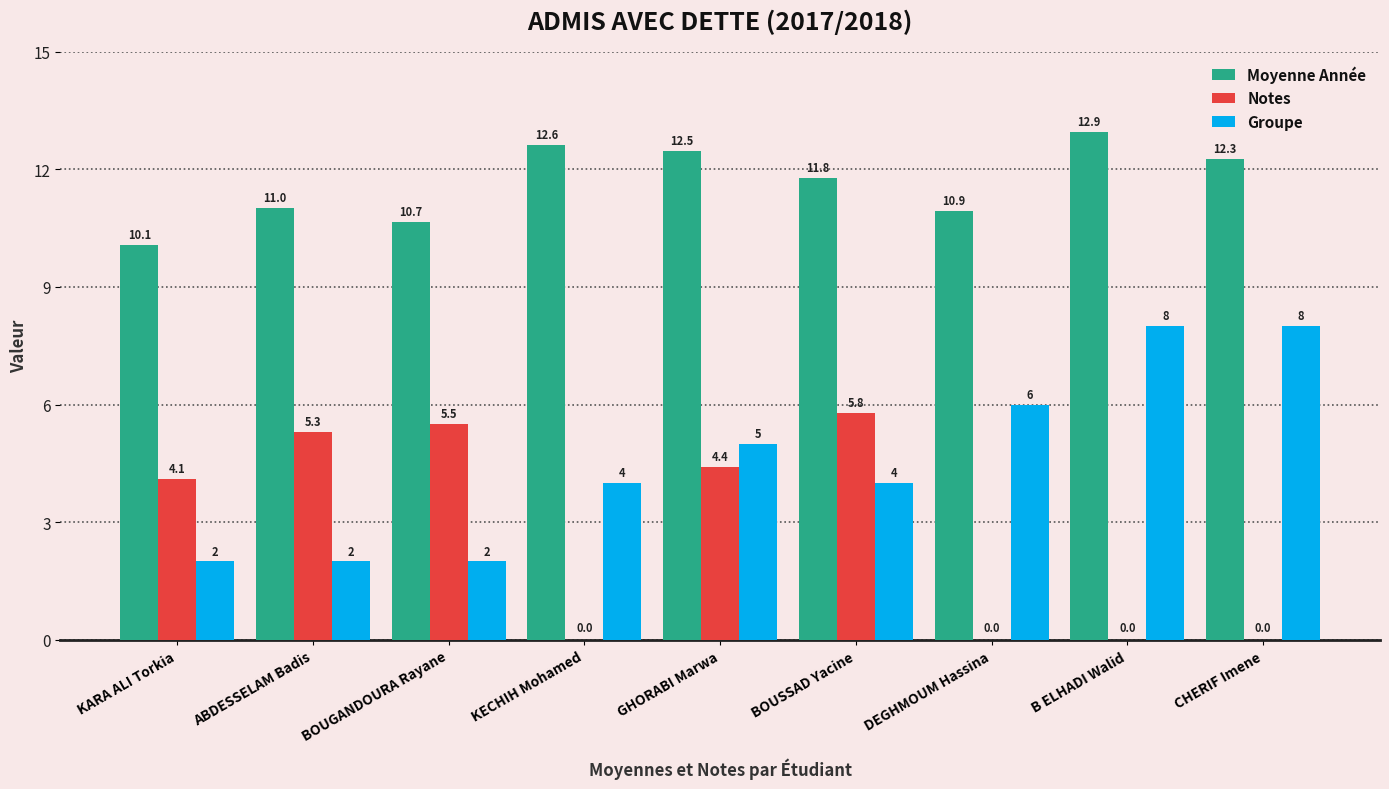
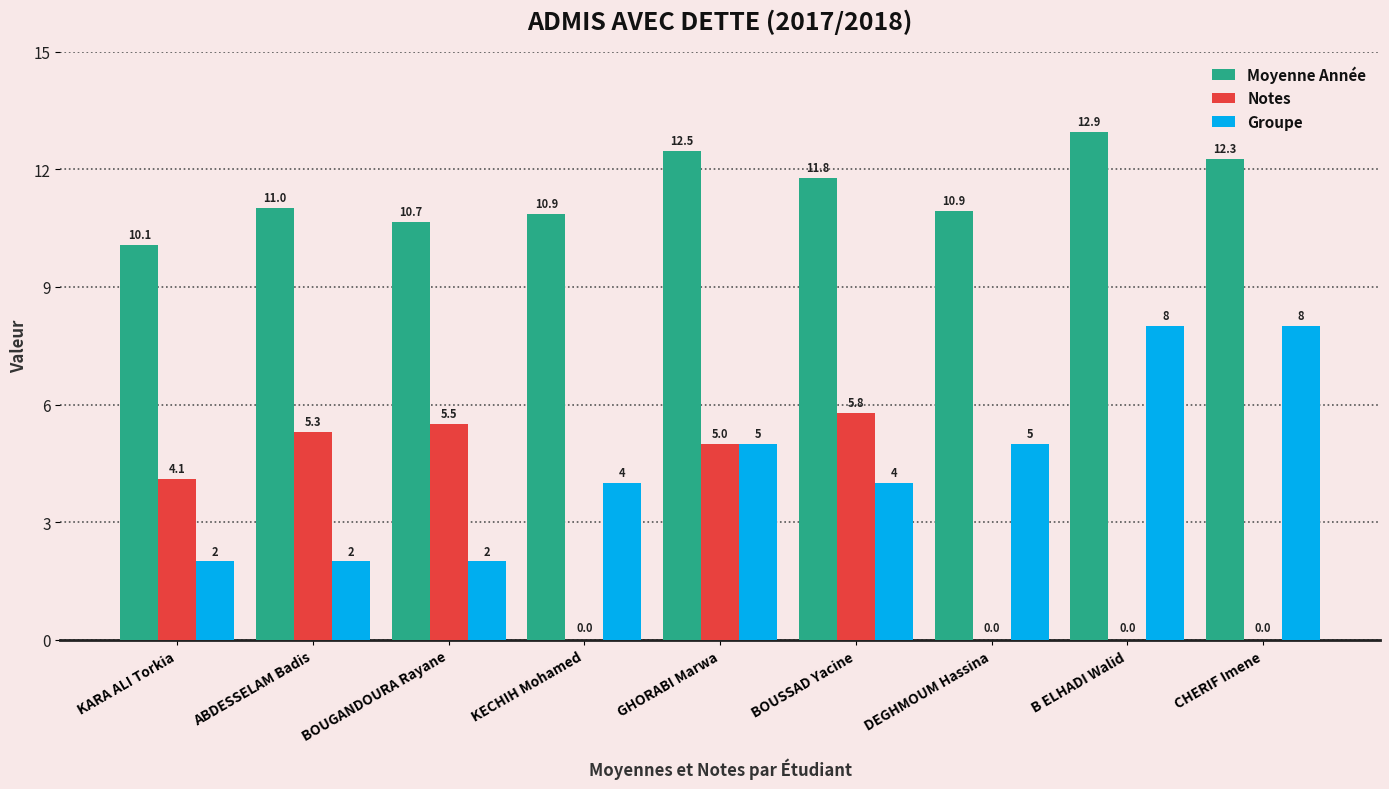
Moyenne Année, KECHIH Mohamed: 12.6 -> 10.9
Notes, GHORABI Marwa: 4.4 -> 5.0
Groupe, DEGHMOUM Hassina: 6 -> 5
